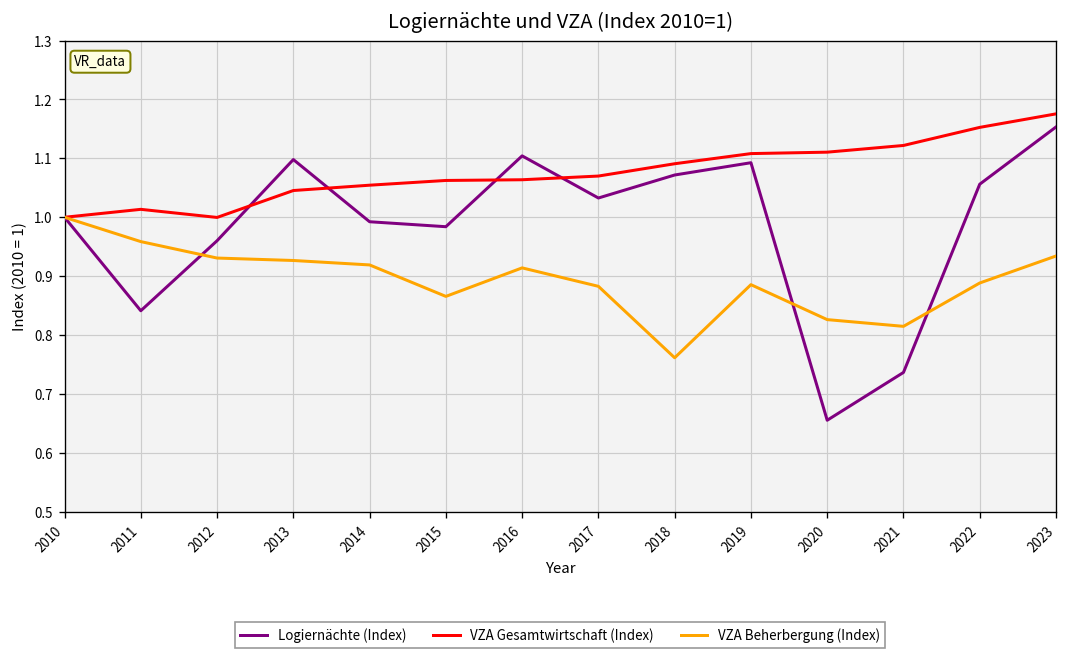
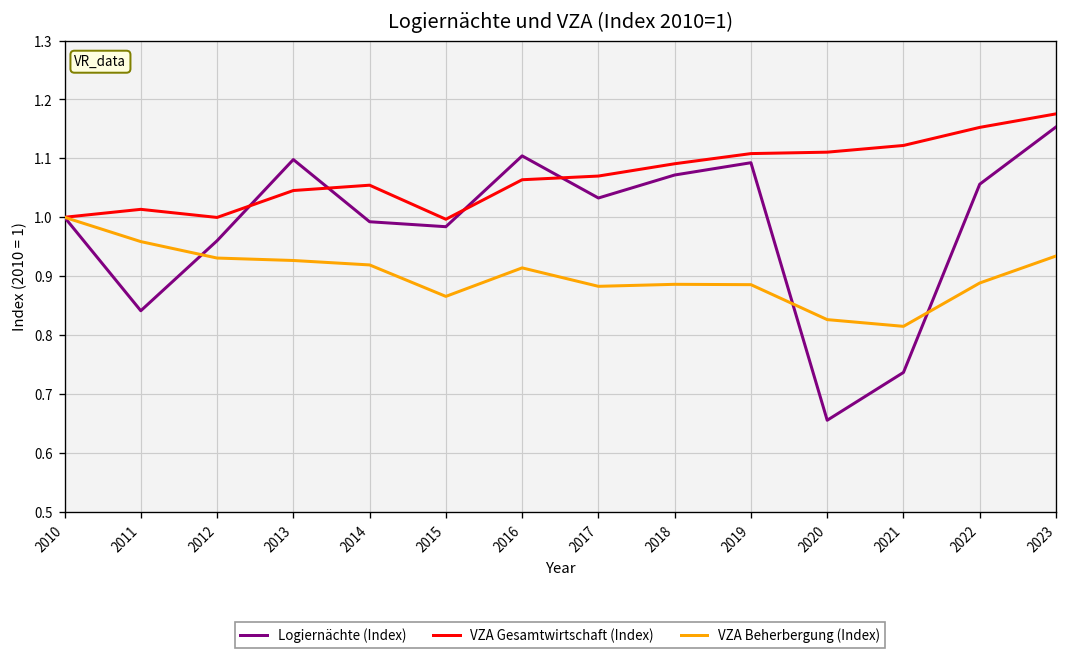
VZA Gesamtwirtschaft (Index), 2015: 1.06 -> 1.00
VZA Beherbergung (Index), 2018: 0.76 -> 0.89
